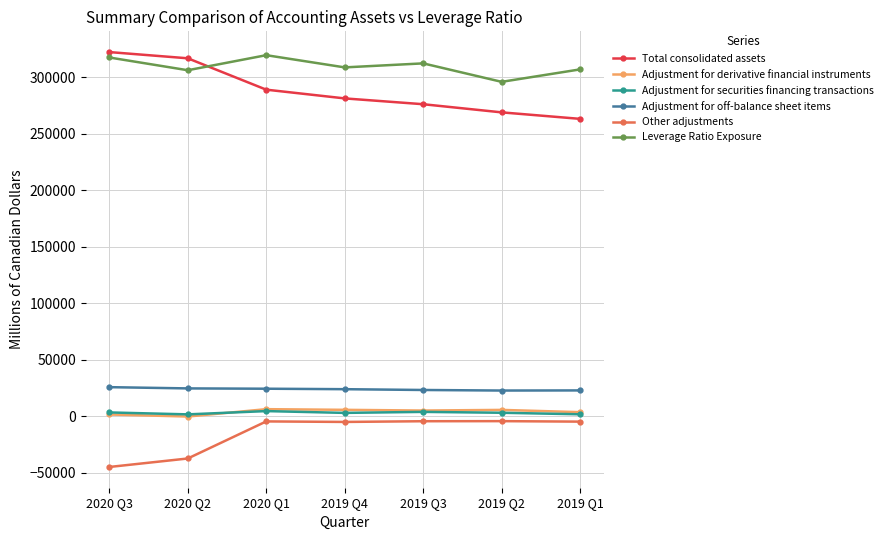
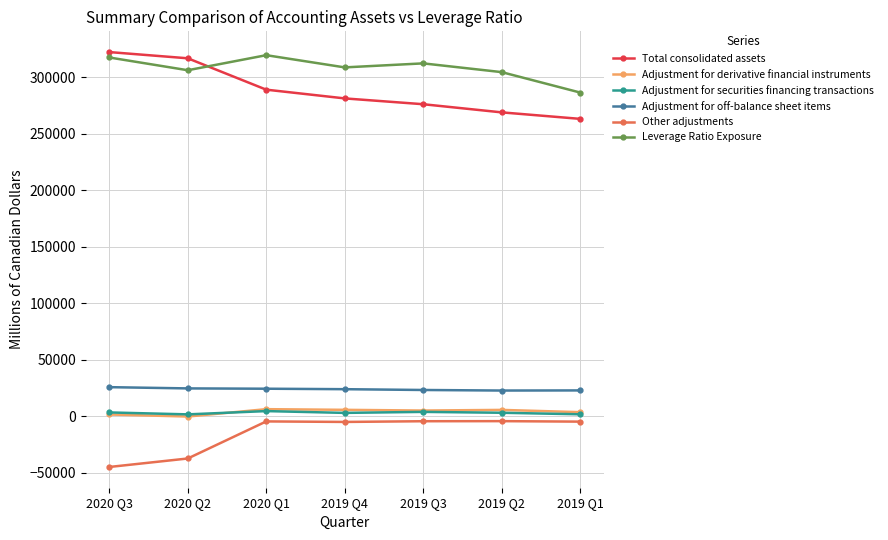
Leverage Ratio Exposure, 2019 Q2: 296000 -> 305000
Leverage Ratio Exposure, 2019 Q1: 307000 -> 287000
